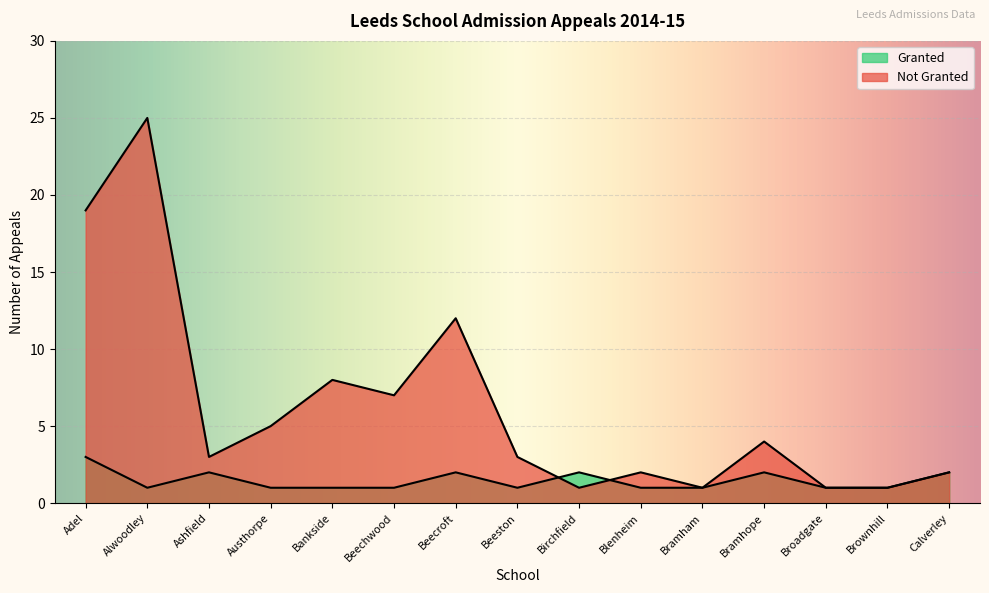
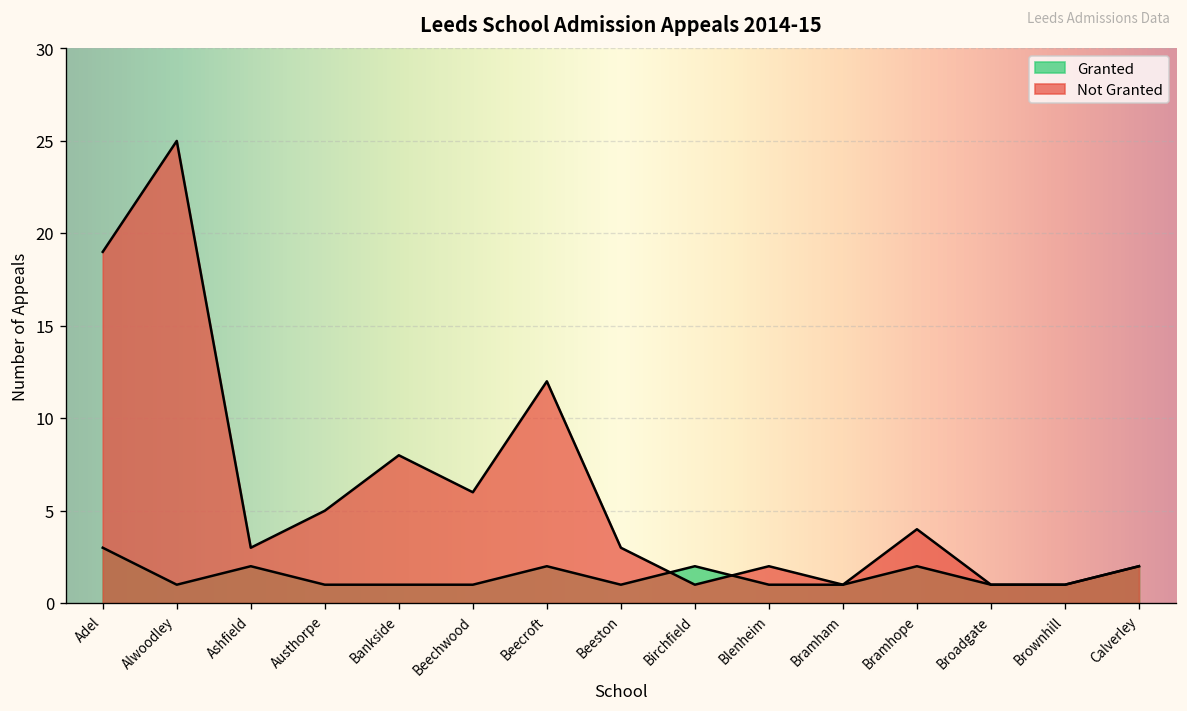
Not Granted, Beechwood: 7 -> 6
